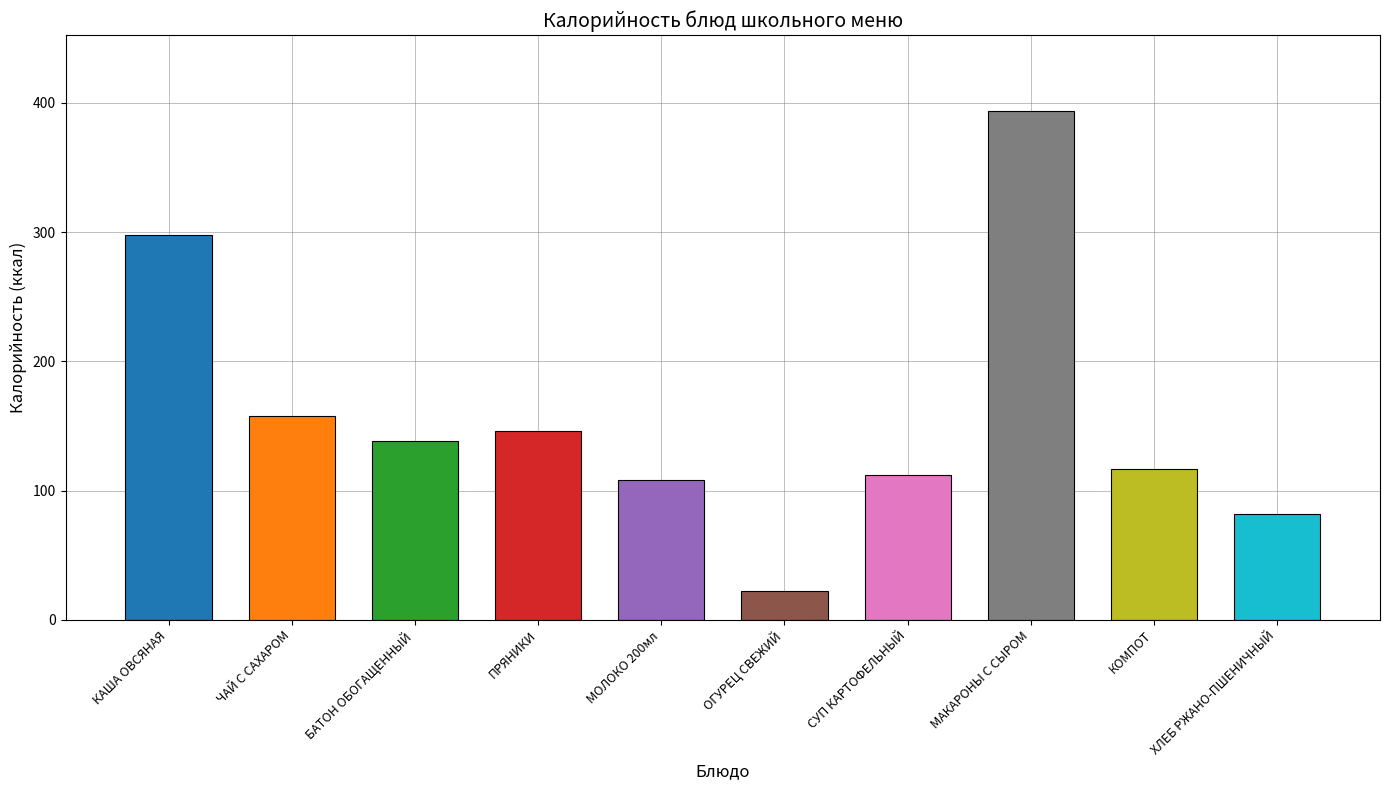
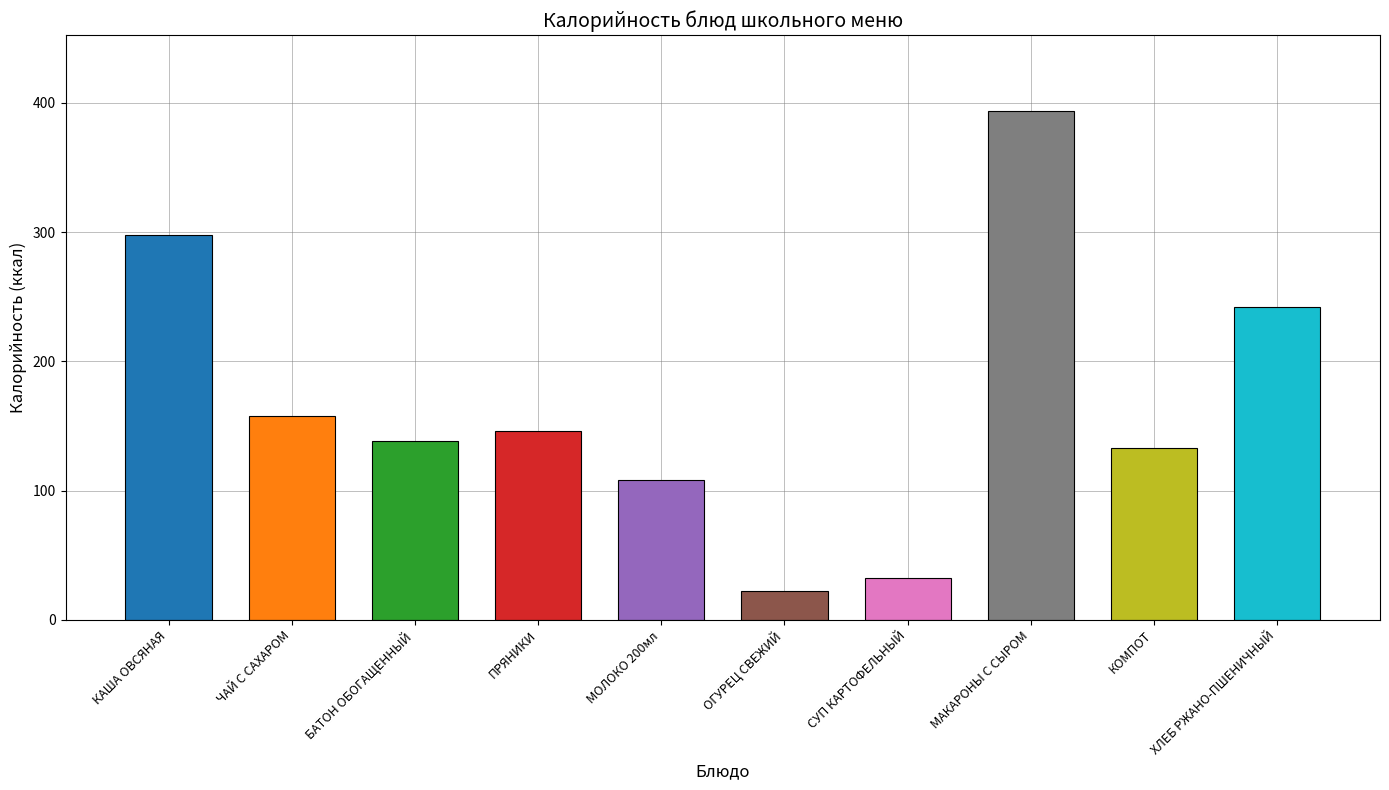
СУП КАРТОФЕЛЬНЫЙ: 112 -> 32
КОМПОТ: 116 -> 133
ХЛЕБ РЖАНО-ПШЕНИЧНЫЙ: 82 -> 242
